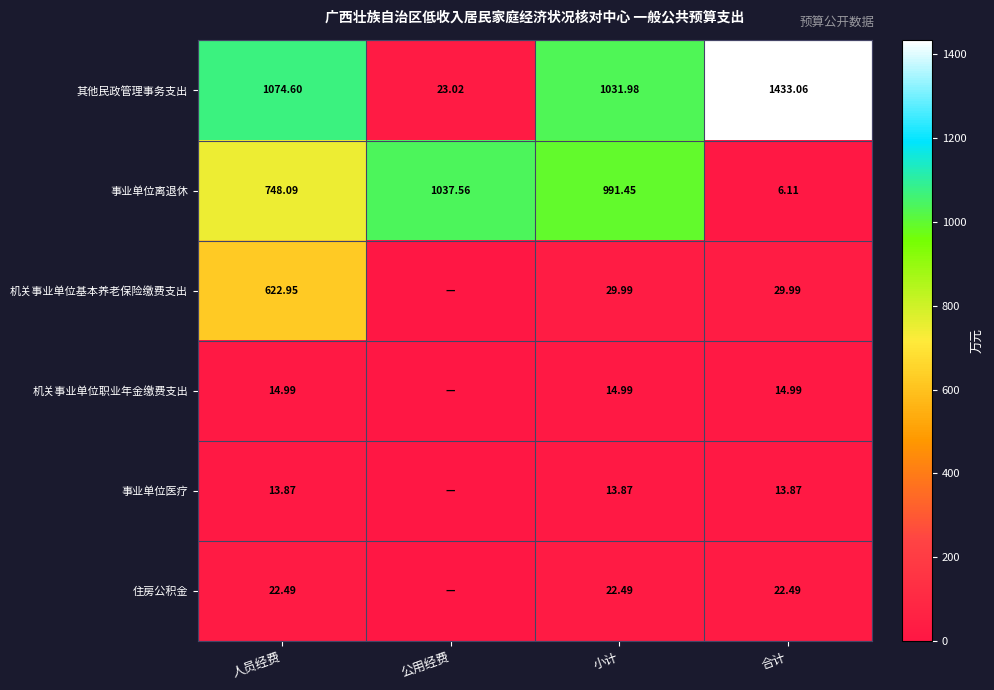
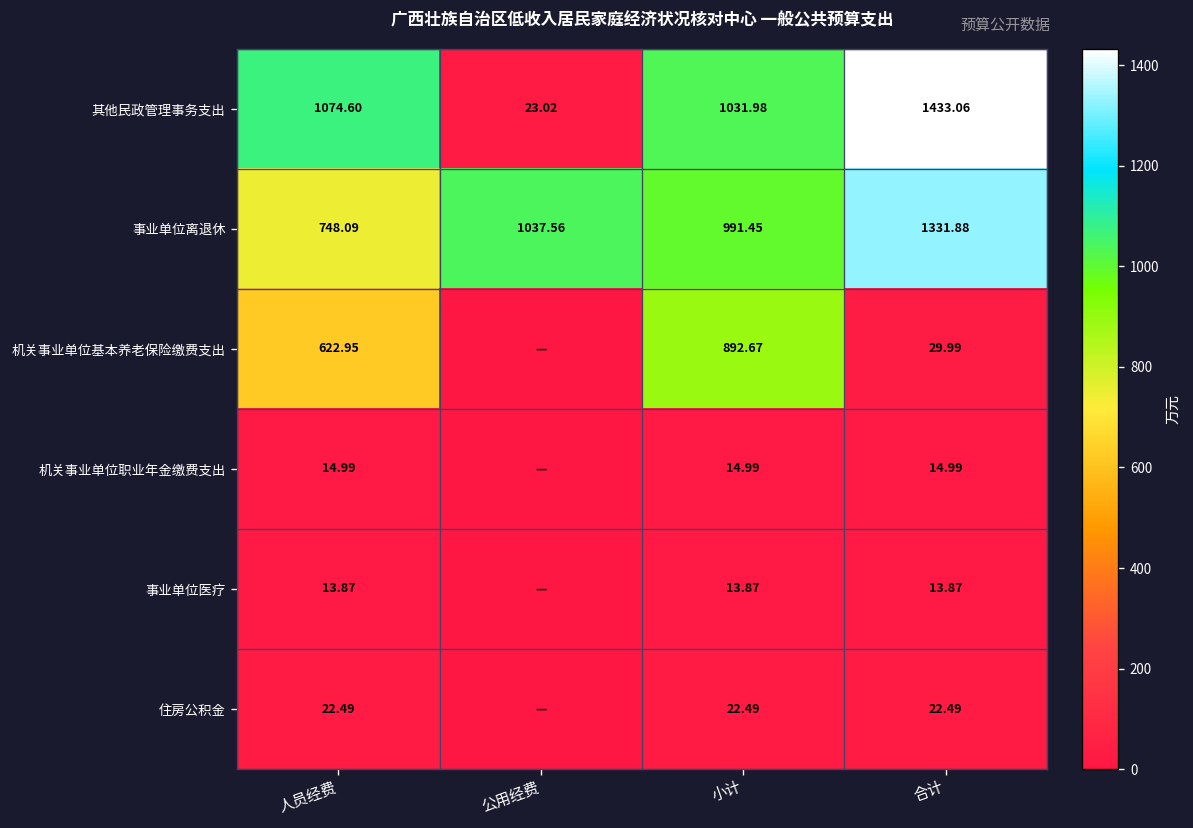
事业单位离退休, 合计: 6.11 -> 1331.88
机关事业单位基本养老保险缴费支出, 小计: 29.99 -> 892.67
